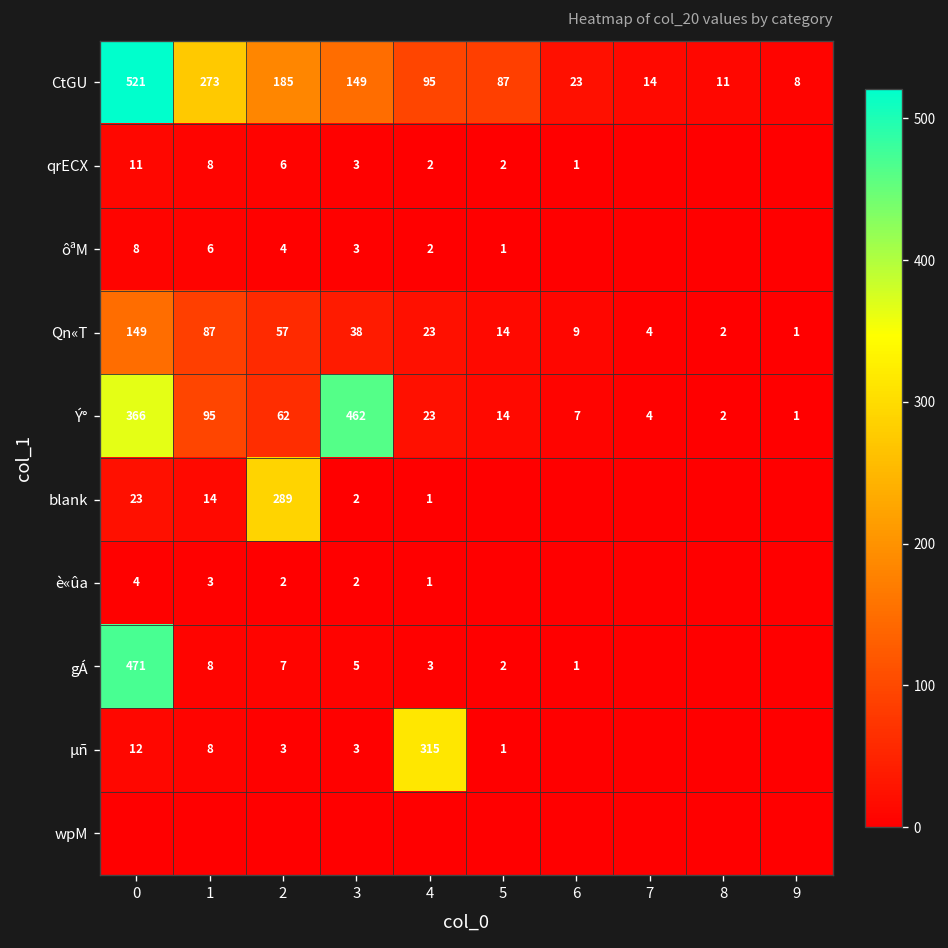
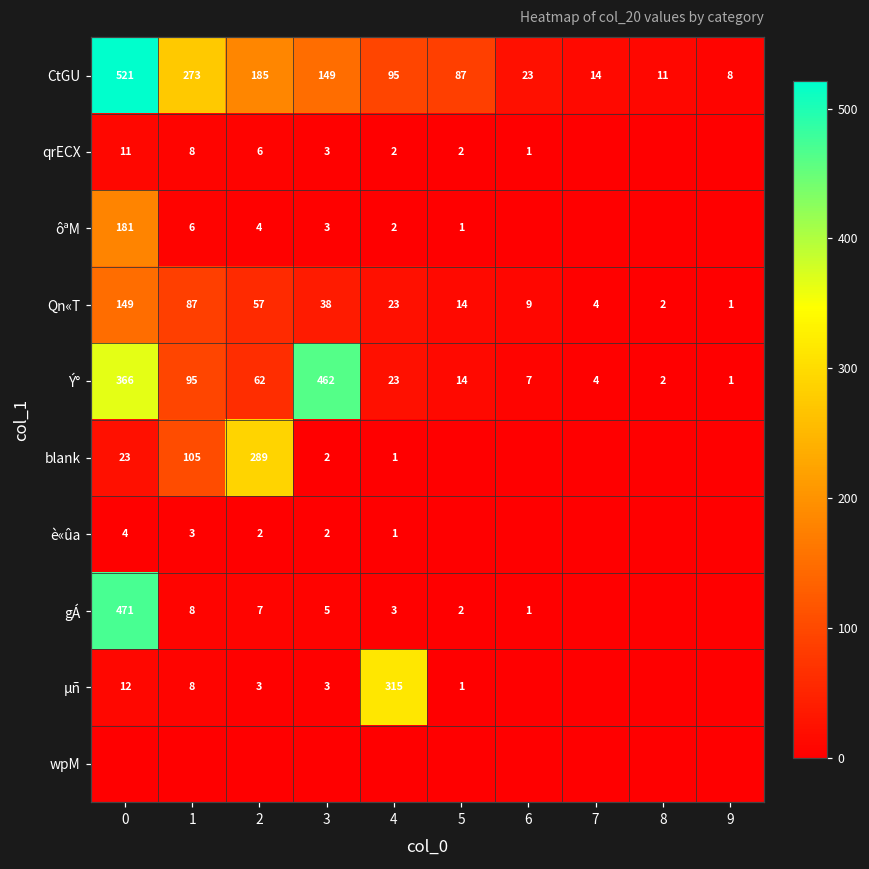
ôªM, 0: 8 -> 181
blank, 1: 14 -> 105
